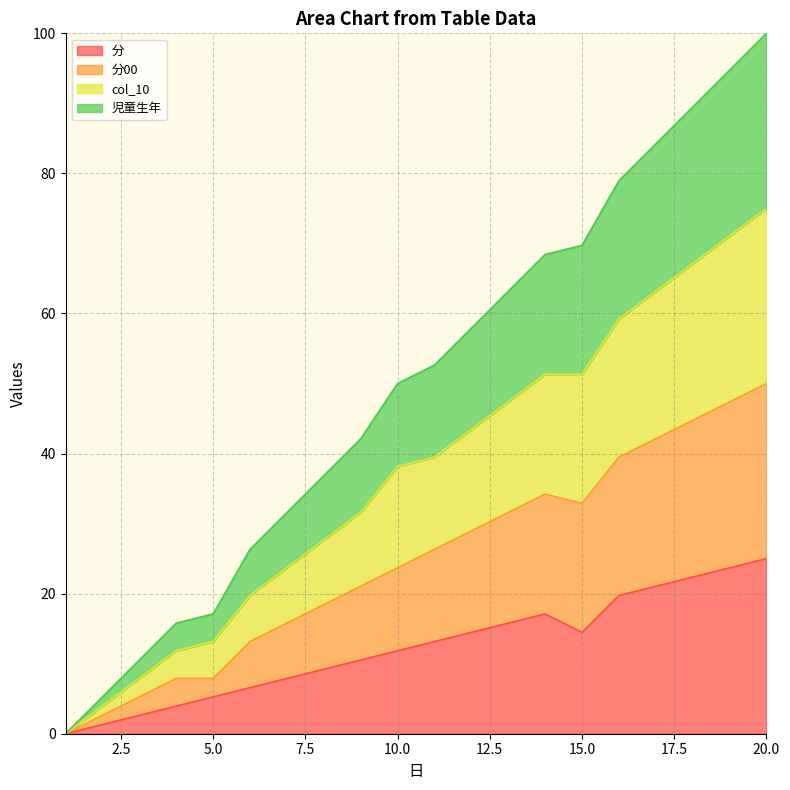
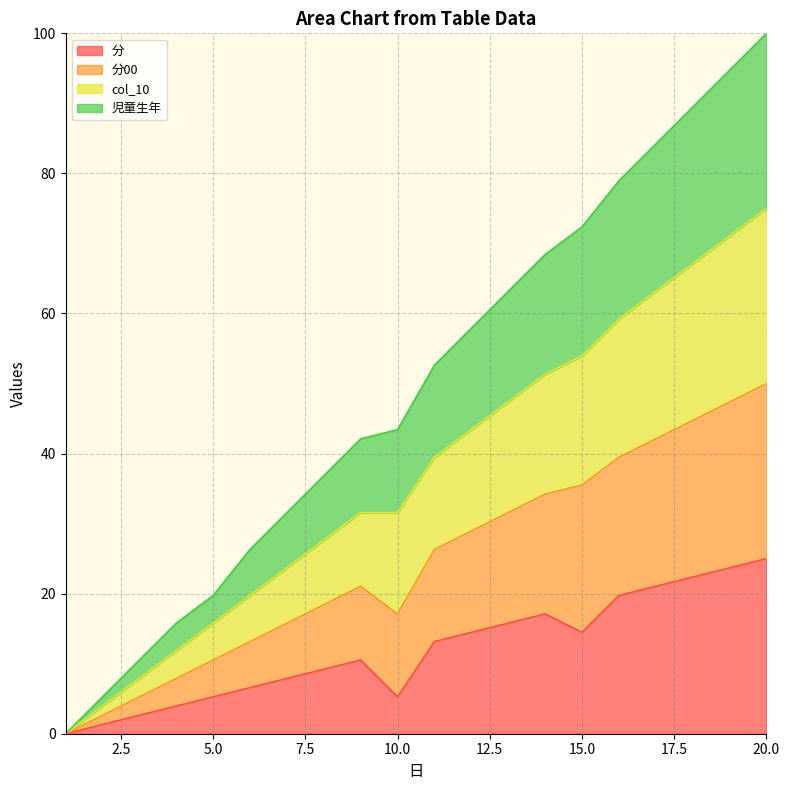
分00, 5.0: 3 -> 5
分, 10.0: 12 -> 5
分00, 15.0: 18 -> 21
